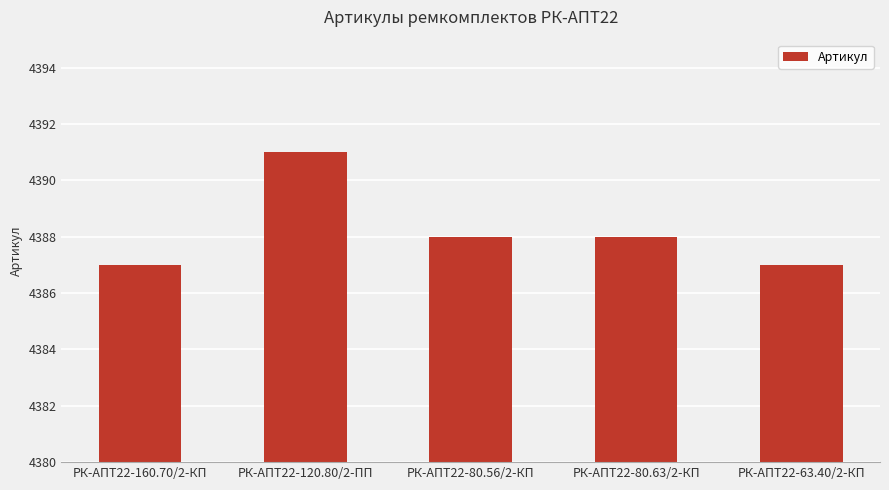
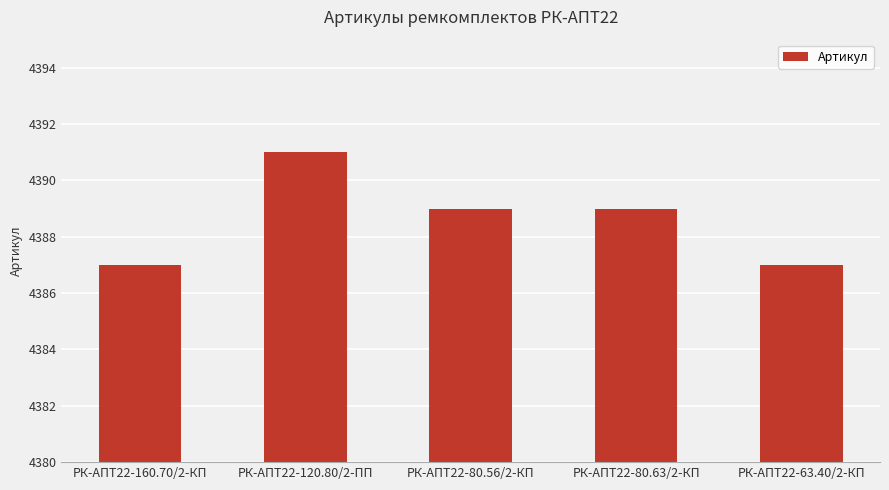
РК-АПТ22-80.56/2-КП: 4388 -> 4389
РК-АПТ22-80.63/2-КП: 4388 -> 4389
